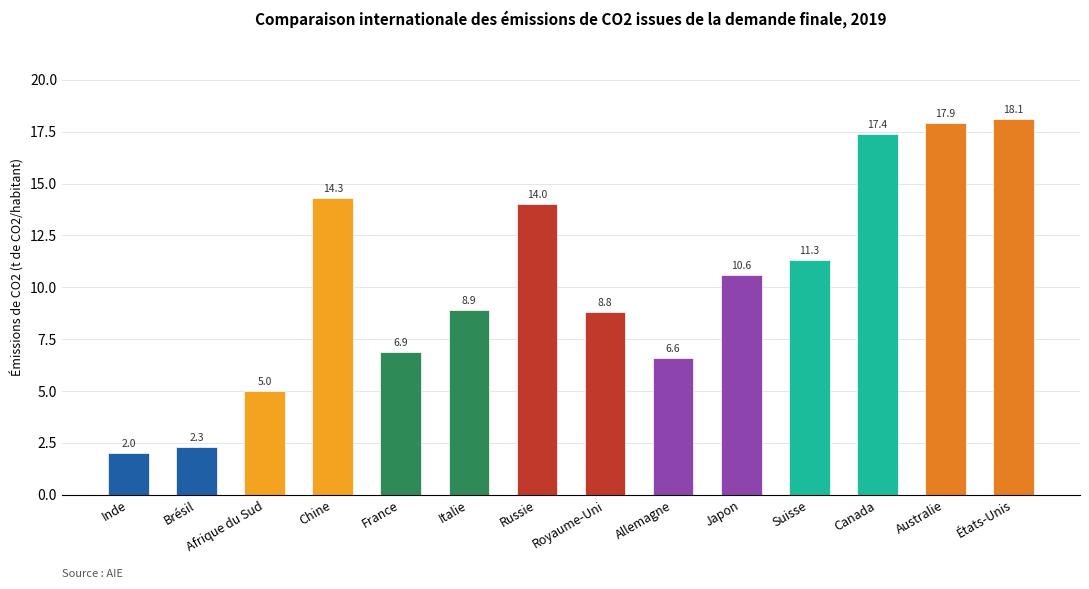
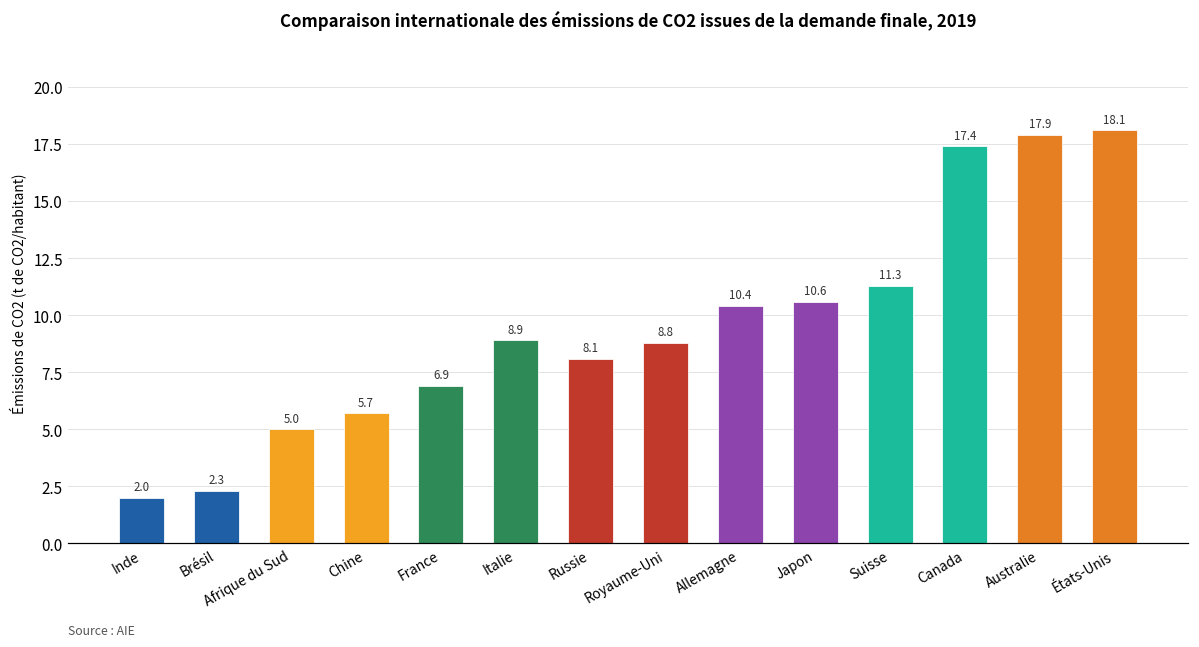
Chine: 14.3 -> 5.7
Russie: 14.0 -> 8.1
Allemagne: 6.6 -> 10.4
